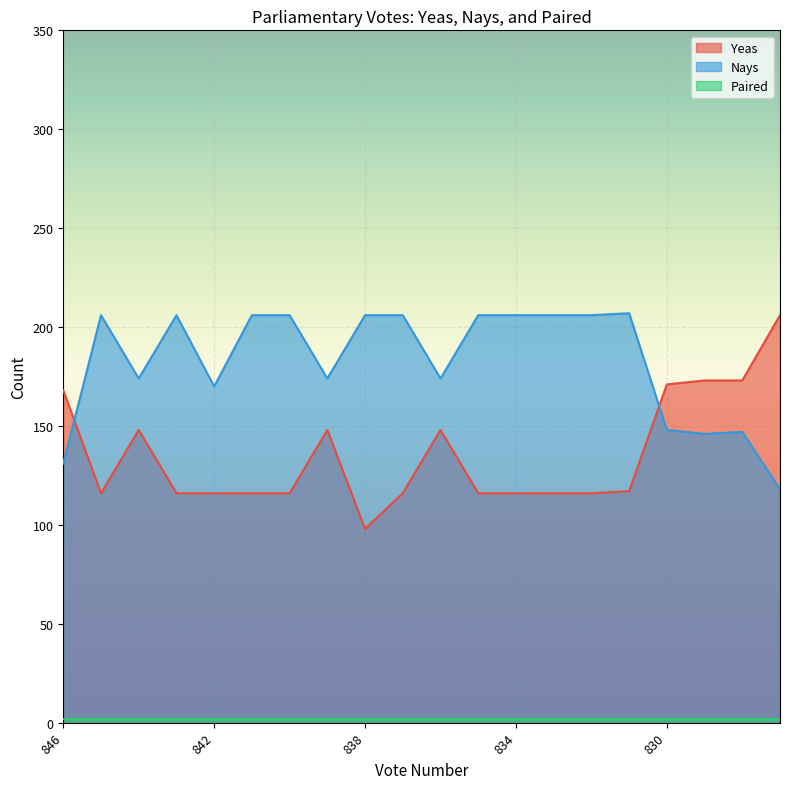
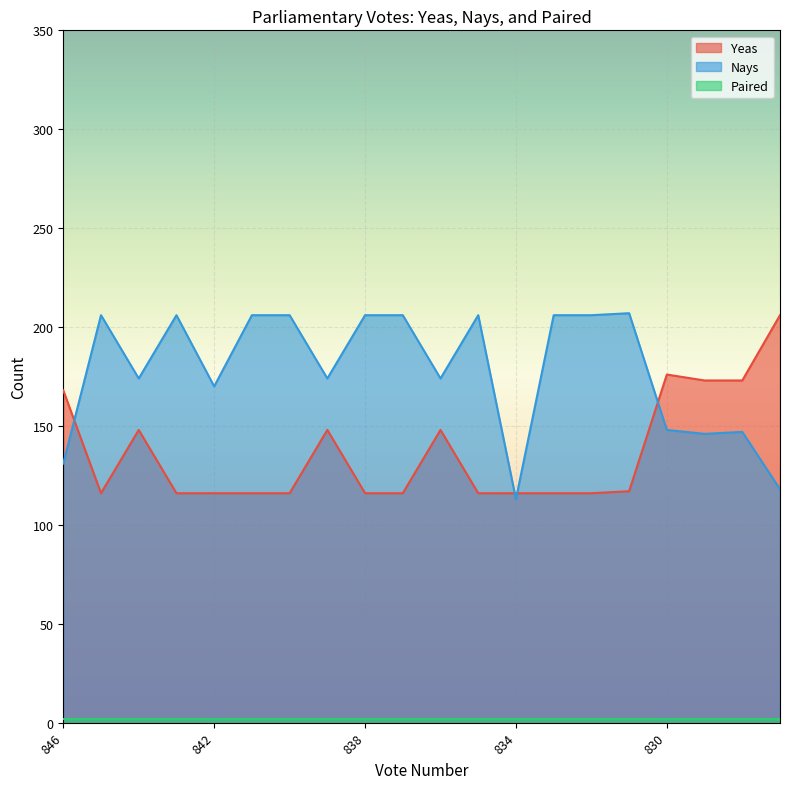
Yeas, 838: 98 -> 116
Nays, 834: 206 -> 113
Yeas, 830: 171 -> 176
